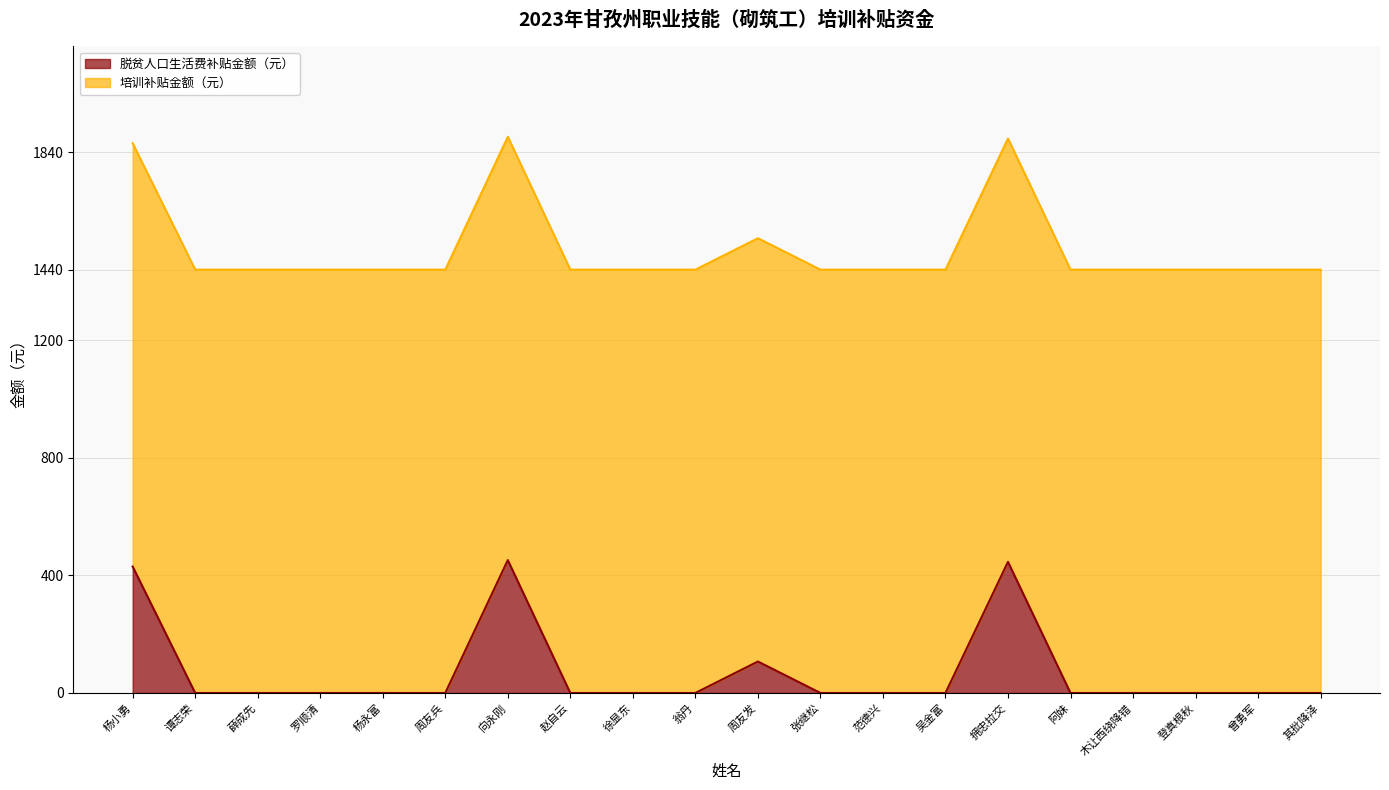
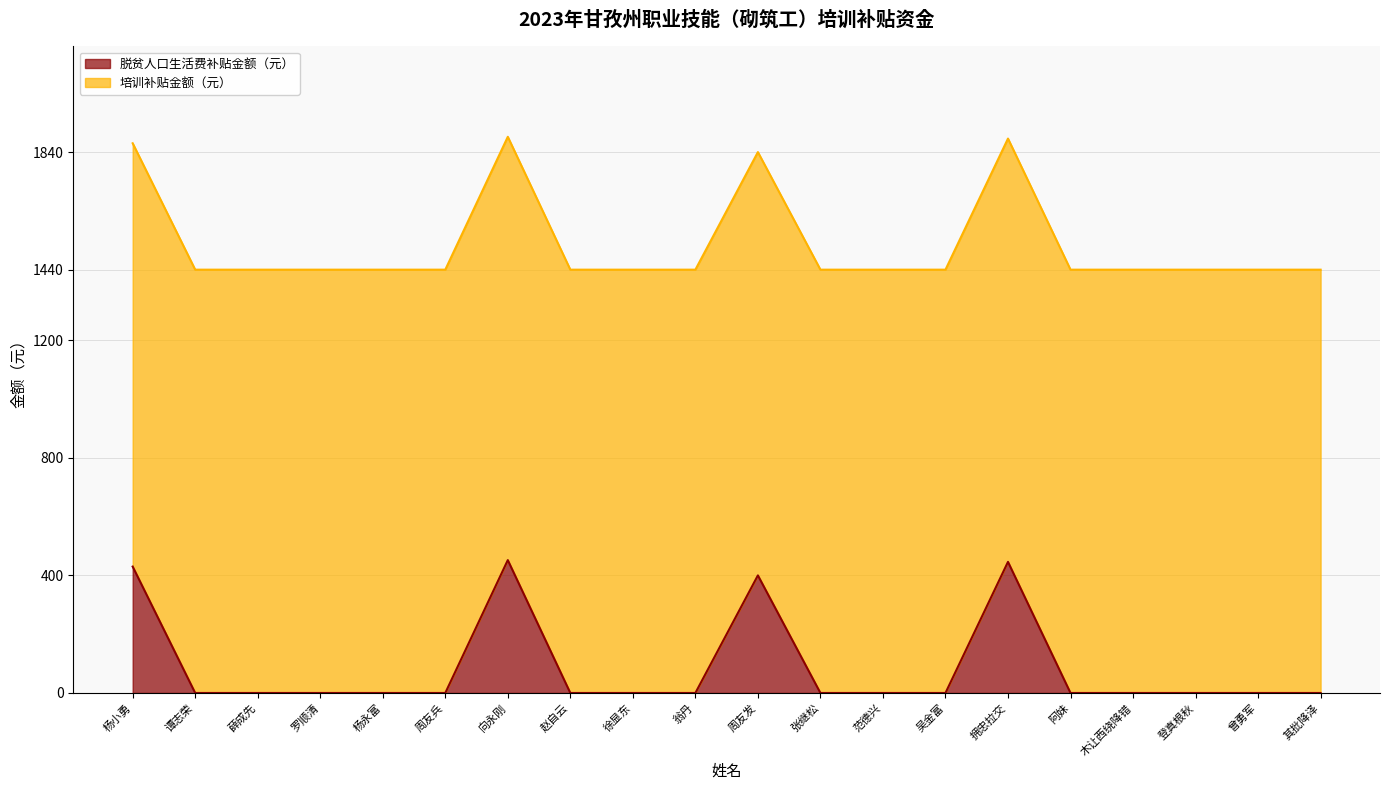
脱贫人口生活费补贴金额（元）, 周友发: 110 -> 400
